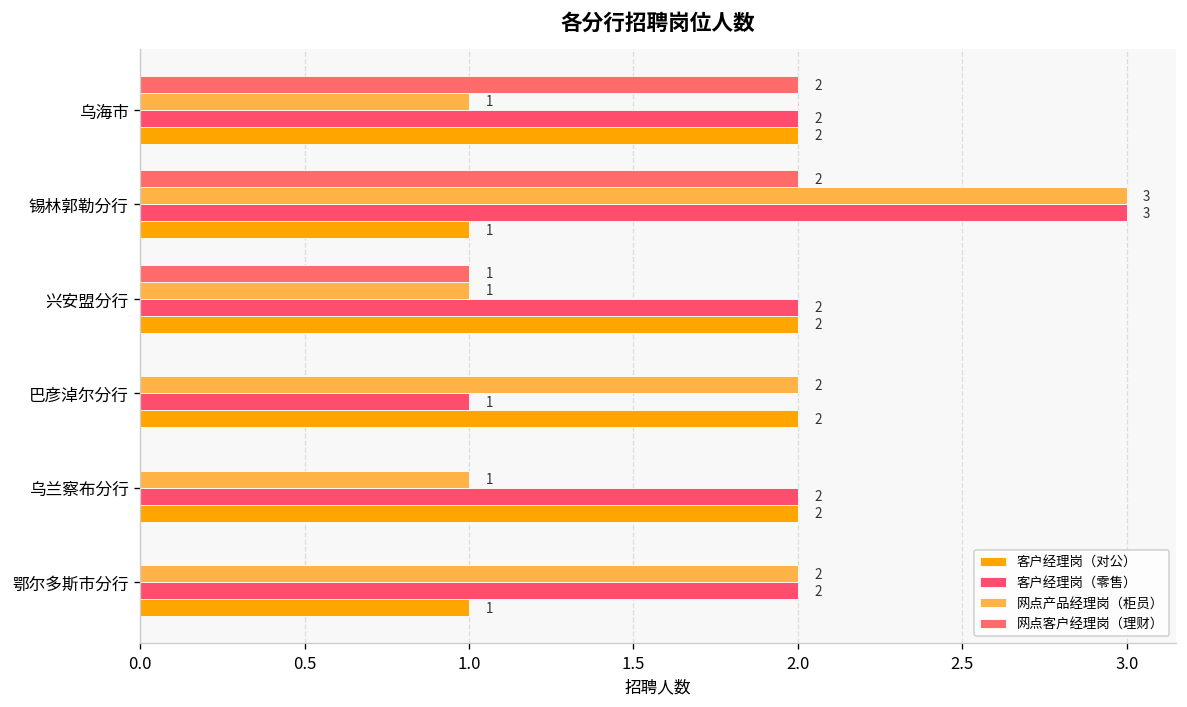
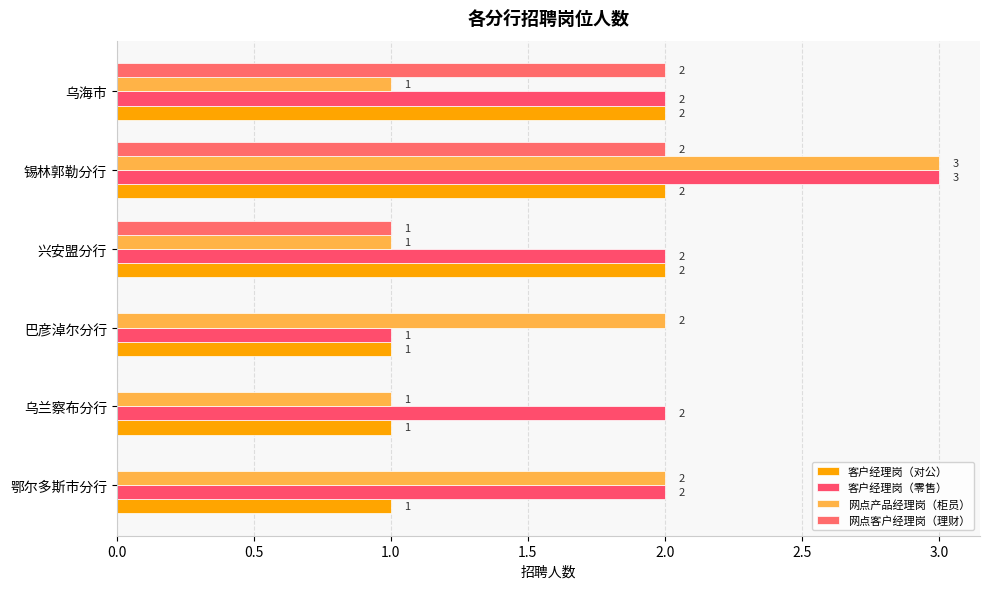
客户经理岗（对公）, 锡林郭勒分行: 1 -> 2
客户经理岗（对公）, 巴彦淖尔分行: 2 -> 1
客户经理岗（对公）, 乌兰察布分行: 2 -> 1
